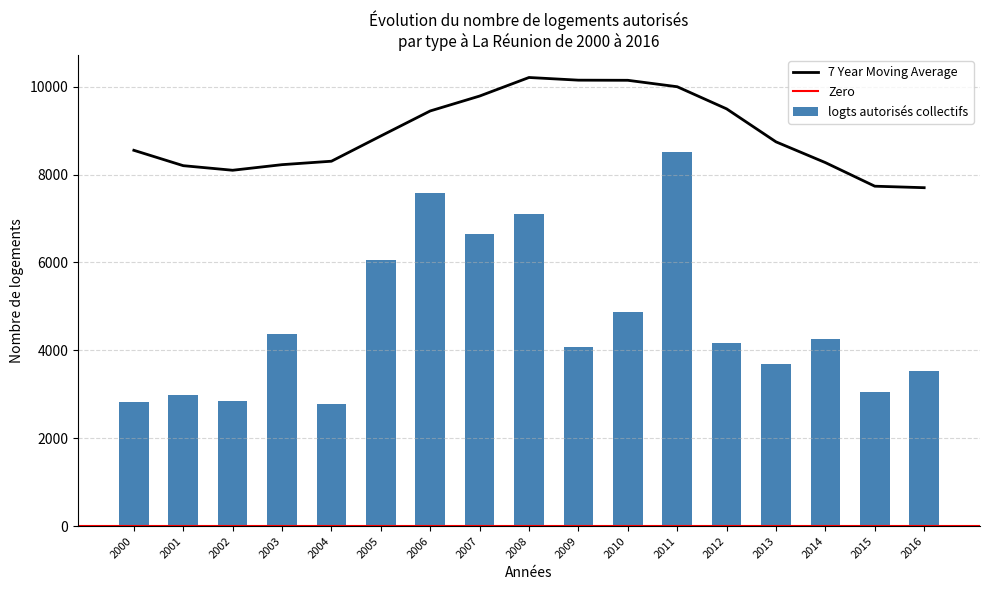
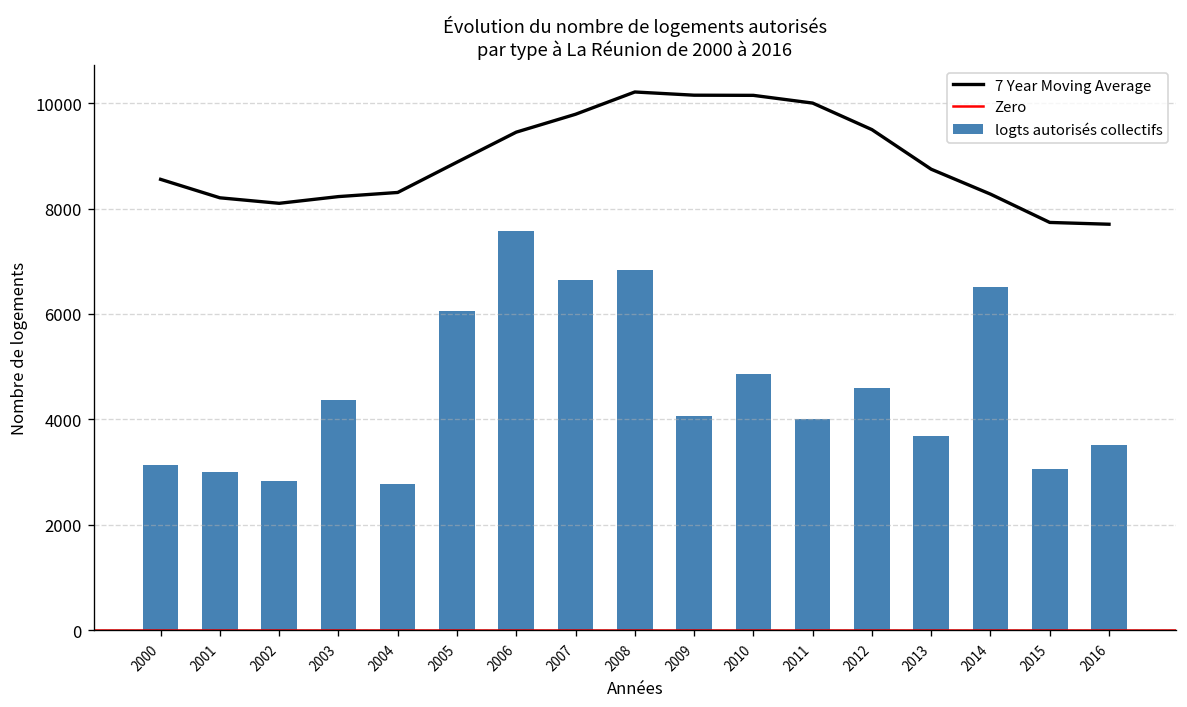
logts autorisés collectifs, 2000: 2800 -> 3100
logts autorisés collectifs, 2008: 7100 -> 6800
logts autorisés collectifs, 2011: 8500 -> 4000
logts autorisés collectifs, 2012: 4200 -> 4600
logts autorisés collectifs, 2014: 4300 -> 6500
